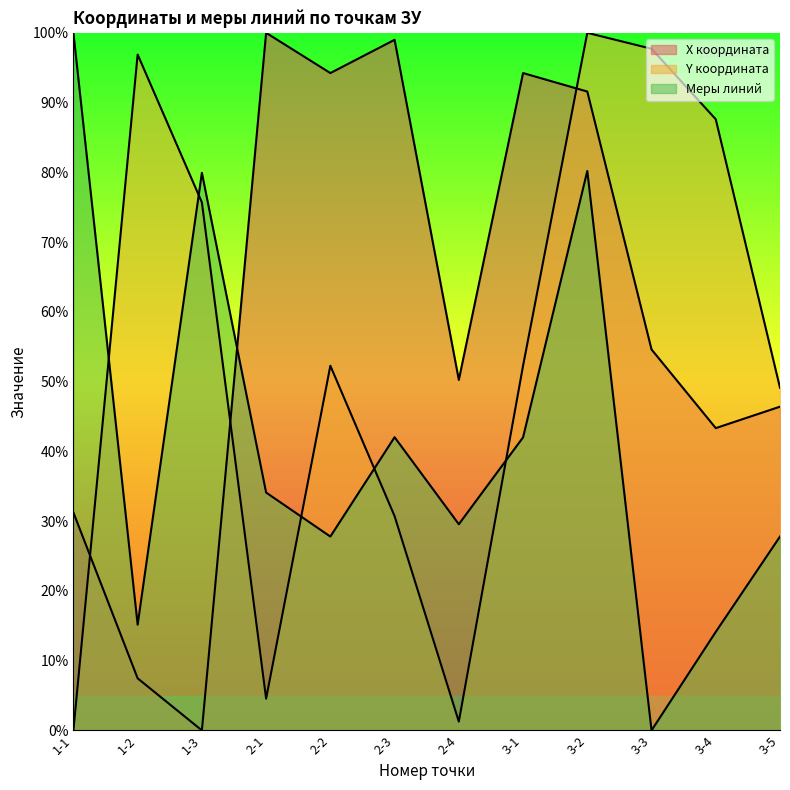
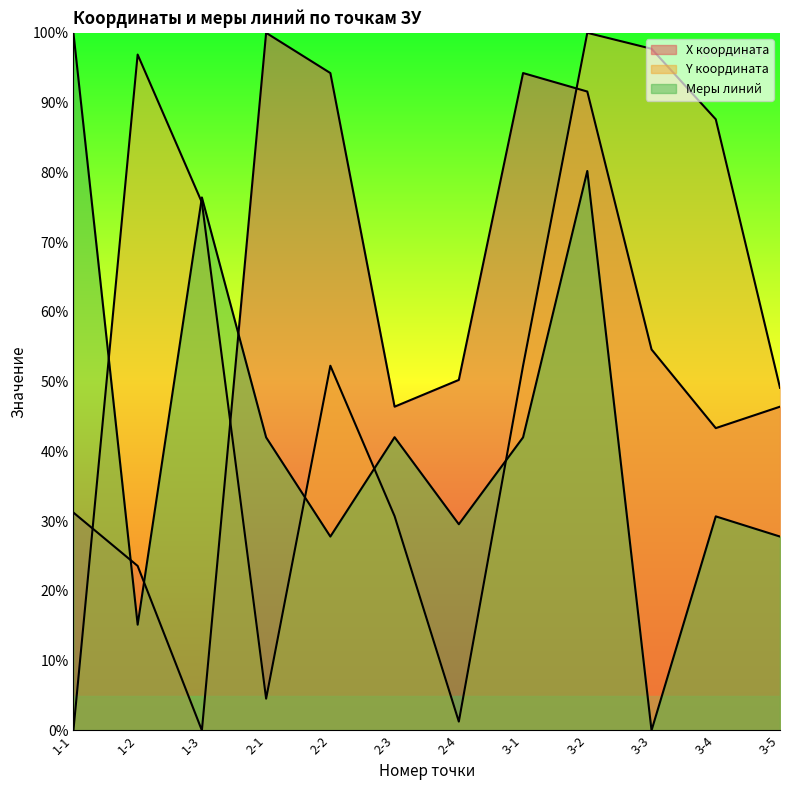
X координата, 1-2: 7% -> 24%
Меры линий, 1-3: 80% -> 76%
Меры линий, 2-1: 34% -> 42%
X координата, 2-3: 99% -> 46%
Меры линий, 3-4: 14% -> 31%
